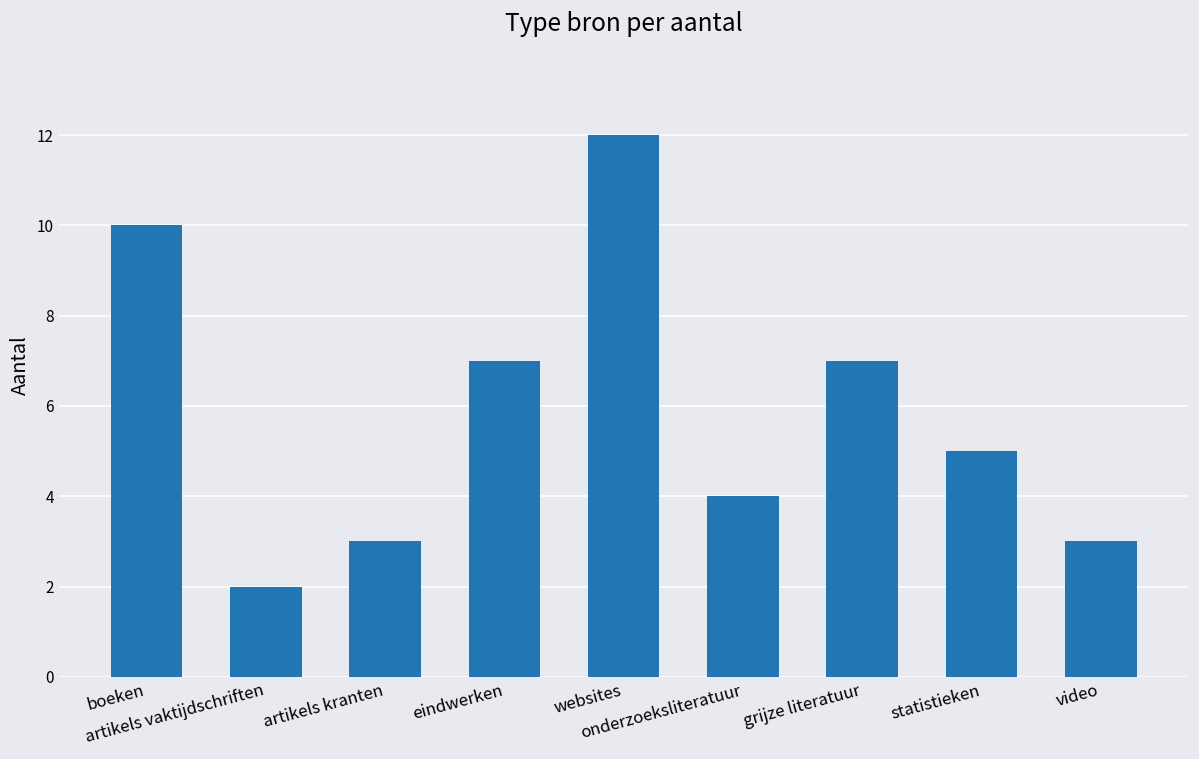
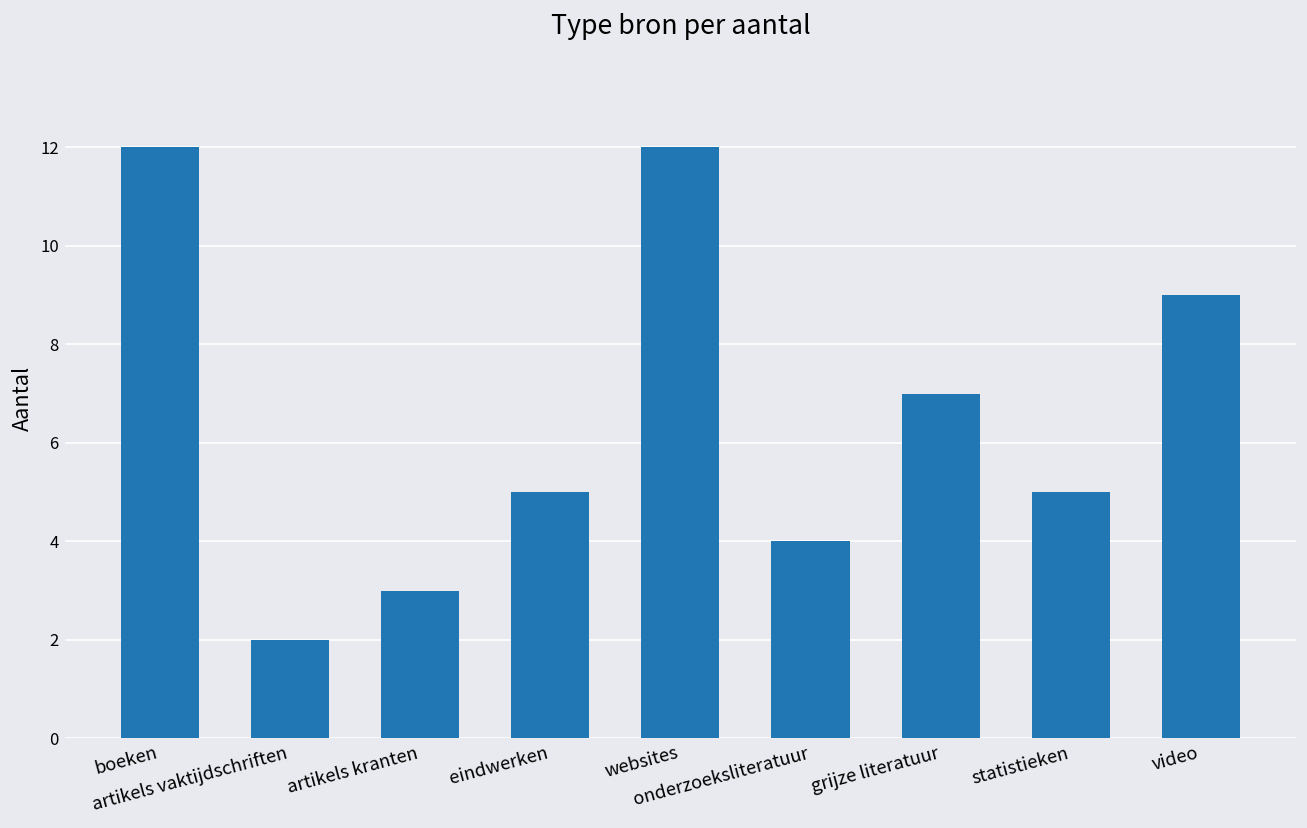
boeken: 10 -> 12
eindwerken: 7 -> 5
video: 3 -> 9
